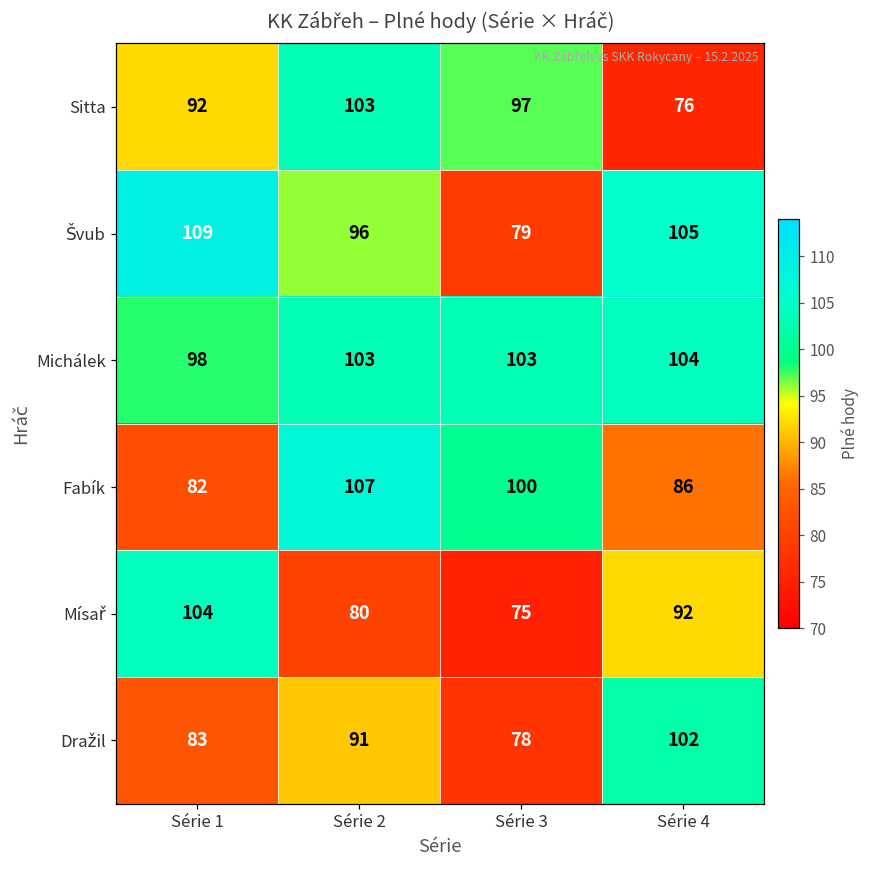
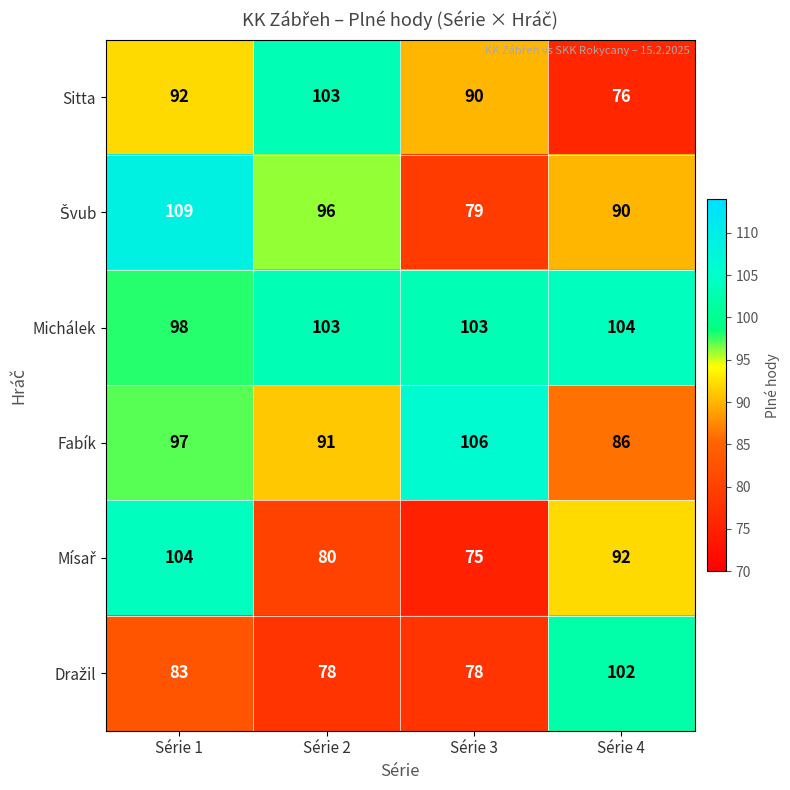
Sitta, Série 3: 97 -> 90
Švub, Série 4: 105 -> 90
Fabík, Série 1: 82 -> 97
Fabík, Série 2: 107 -> 91
Fabík, Série 3: 100 -> 106
Dražil, Série 2: 91 -> 78
